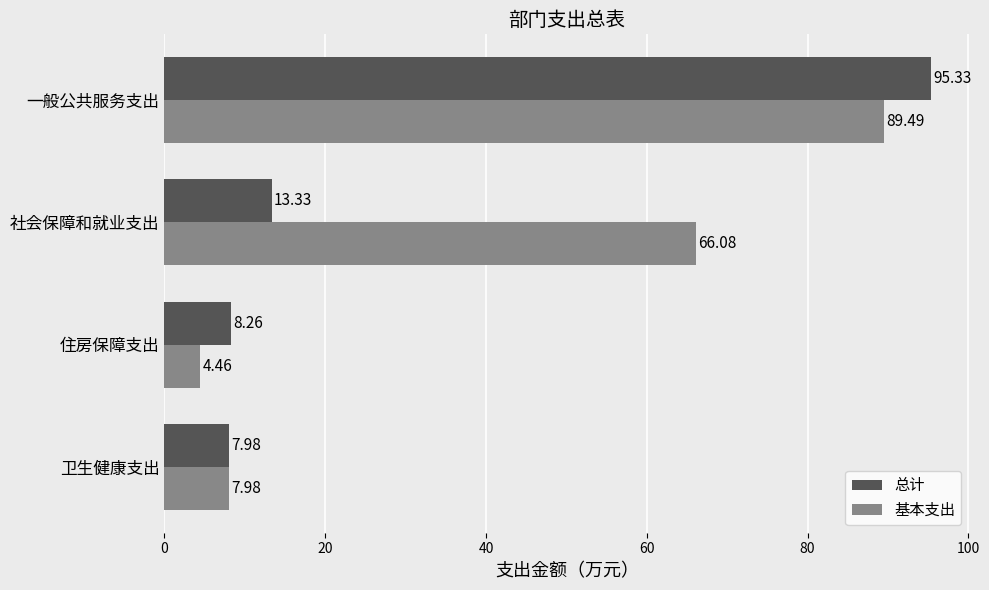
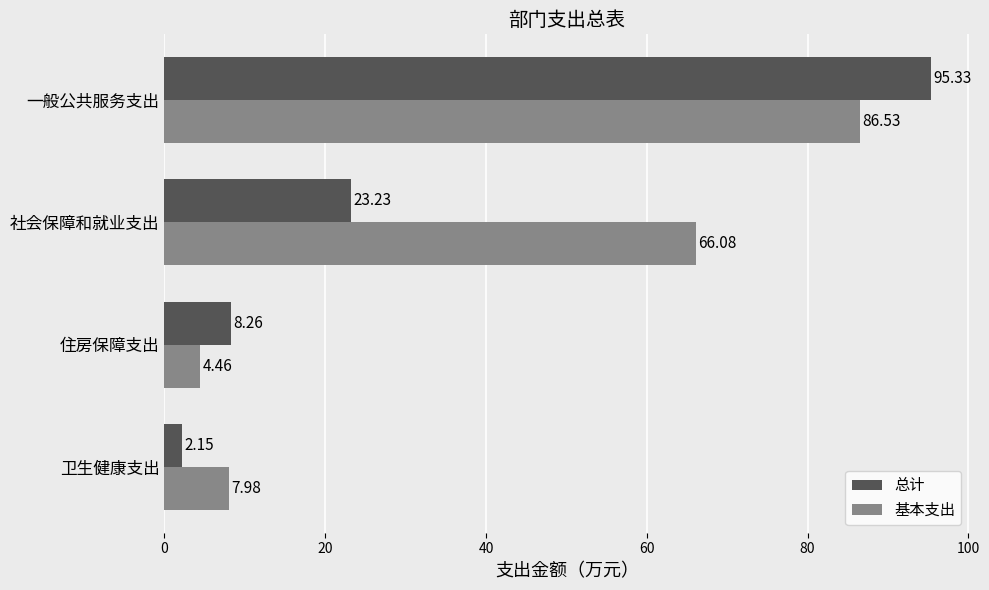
基本支出, 一般公共服务支出: 89.49 -> 86.53
总计, 社会保障和就业支出: 13.33 -> 23.23
总计, 卫生健康支出: 7.98 -> 2.15
